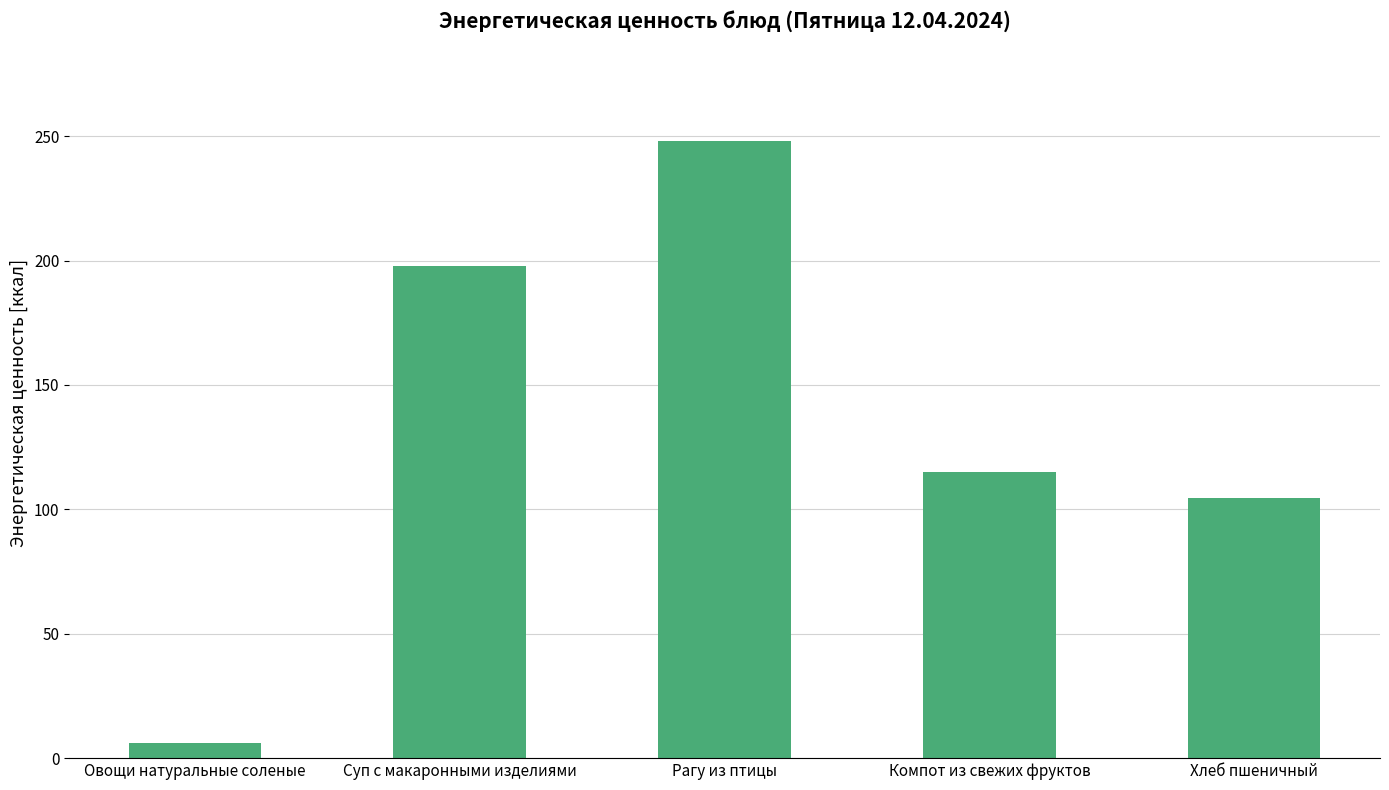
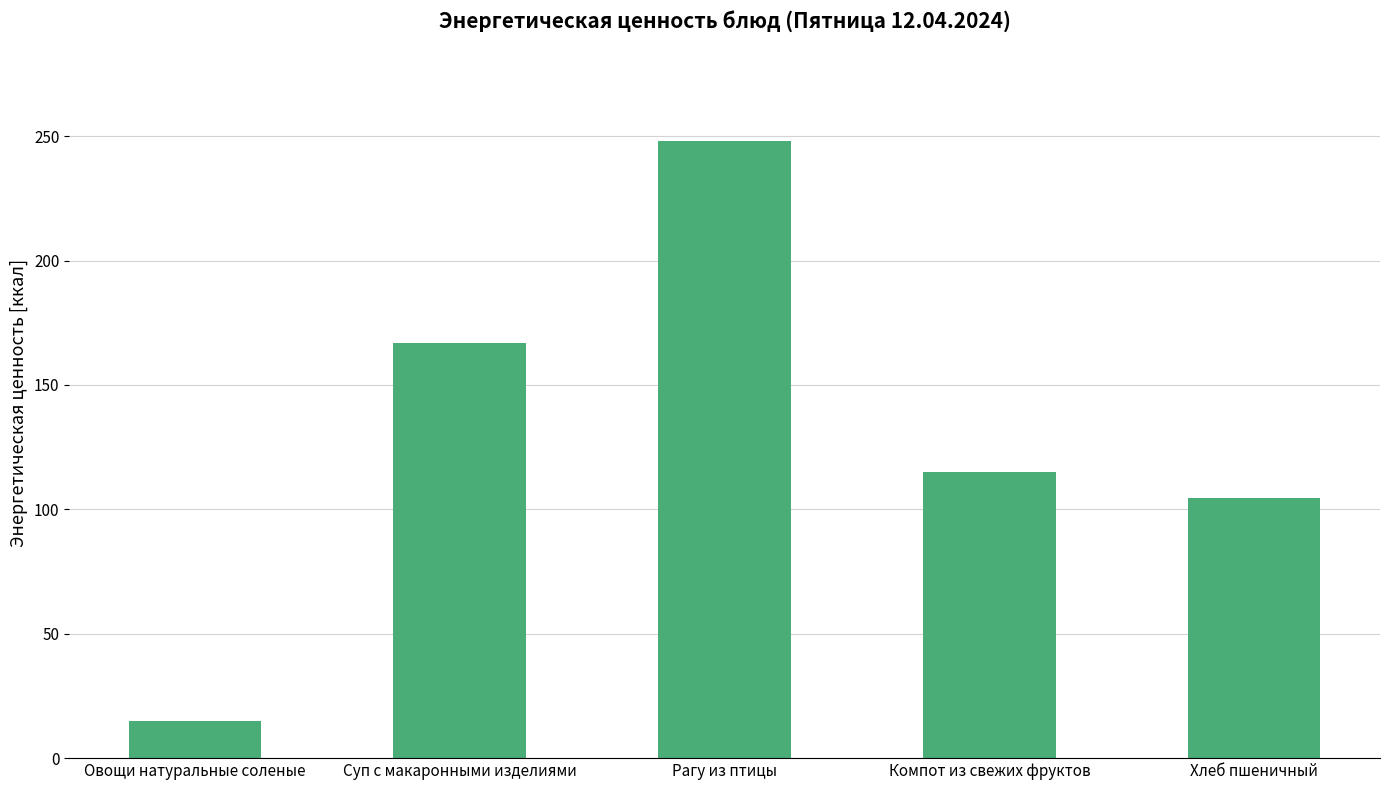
Овощи натуральные соленые: 6 -> 15
Суп с макаронными изделиями: 198 -> 167
